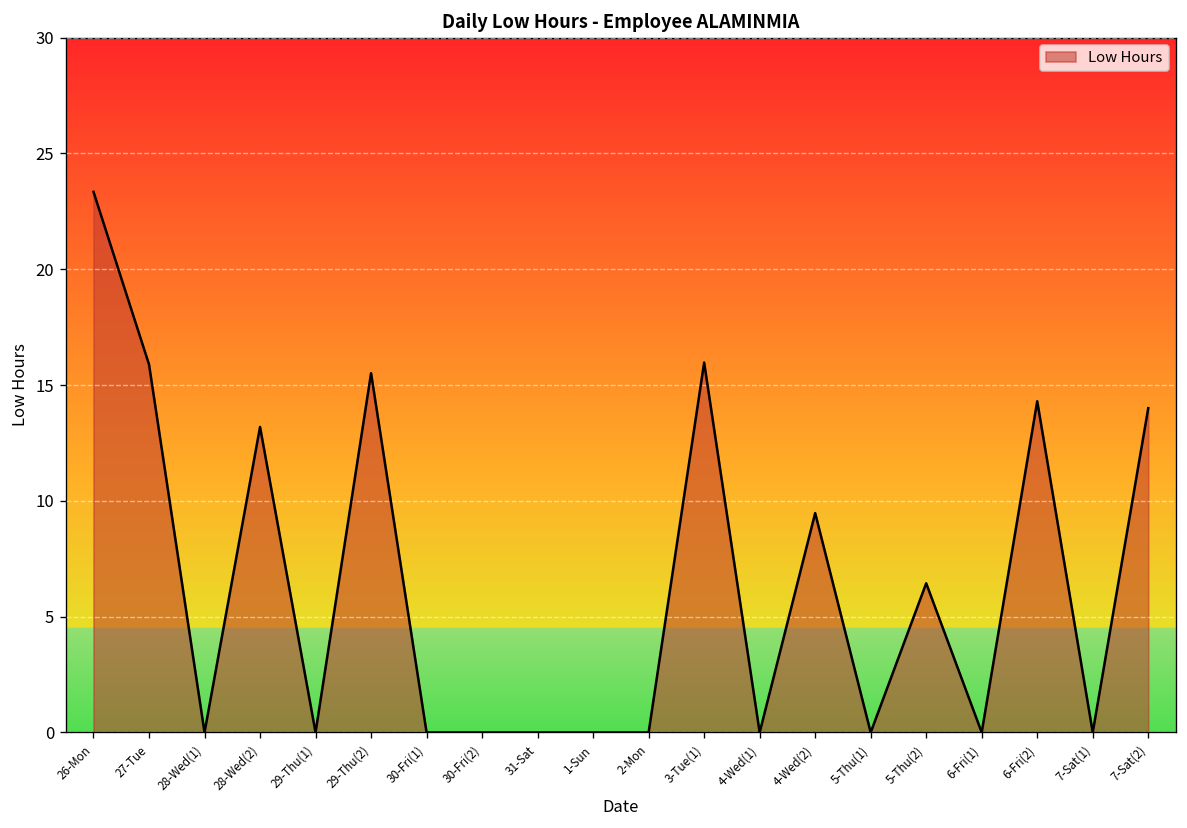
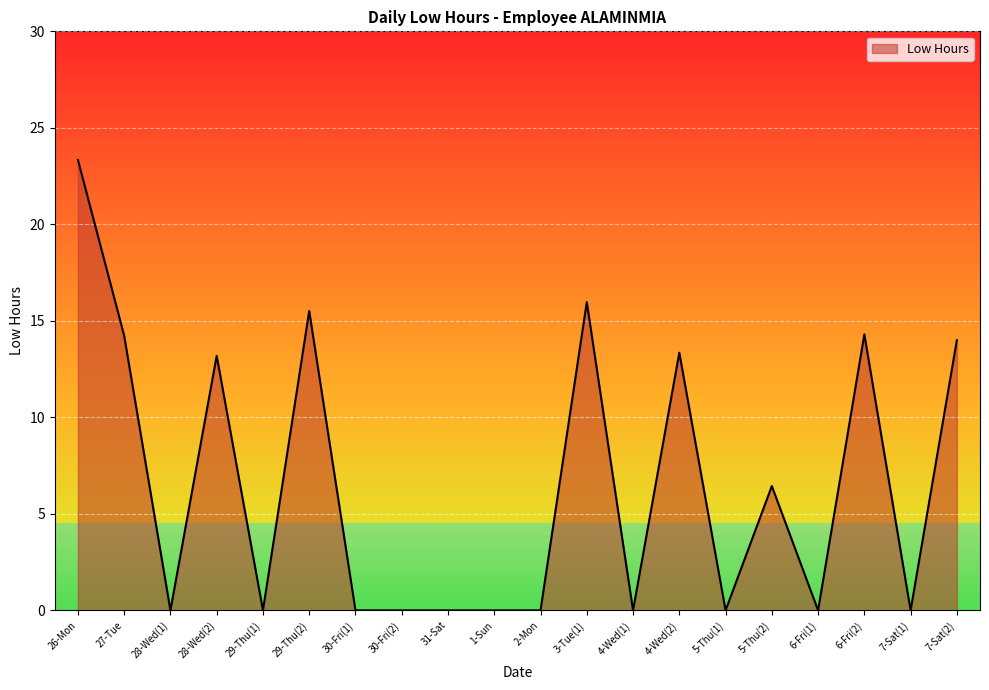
27-Tue: 15.9 -> 14.2
4-Wed(2): 9.5 -> 13.4
